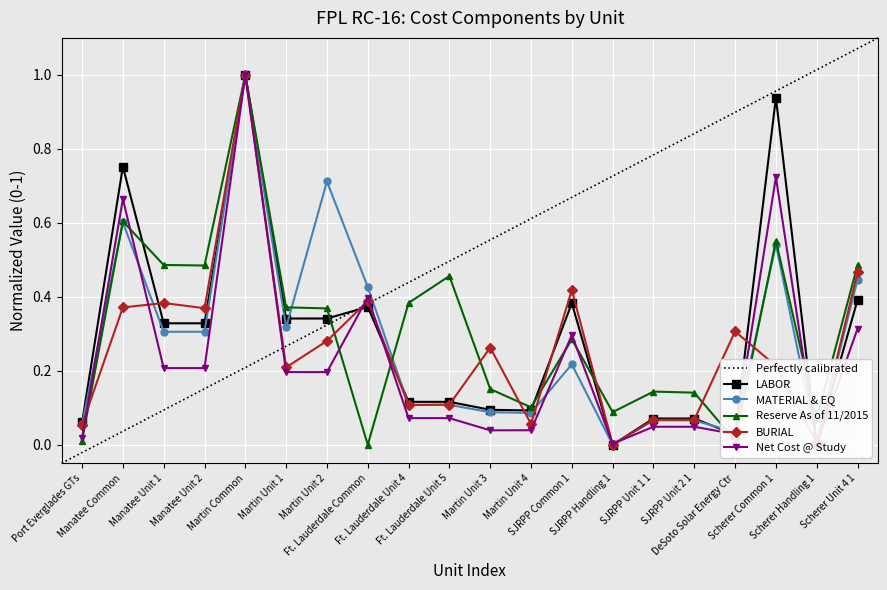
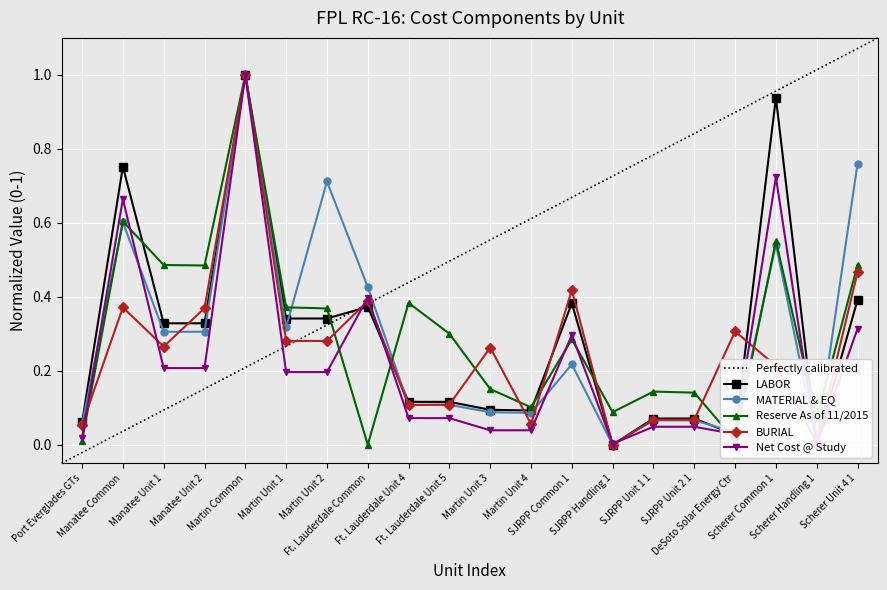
BURIAL, Manatee Unit 1: 0.38 -> 0.27
BURIAL, Martin Unit 1: 0.21 -> 0.28
Reserve As of 11/2015, Ft. Lauderdale Unit 5: 0.46 -> 0.30
MATERIAL & EQ, Scherer Unit 4 1: 0.45 -> 0.76
